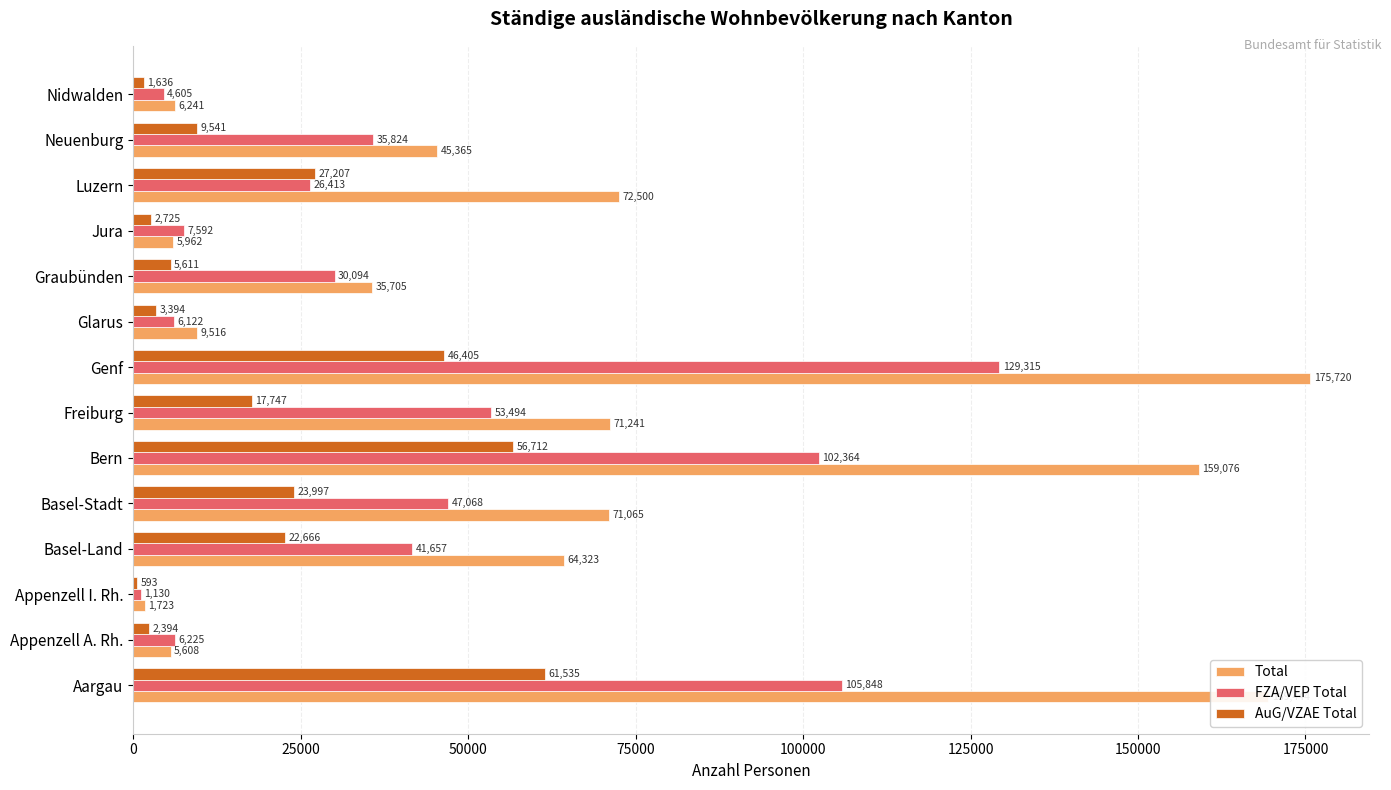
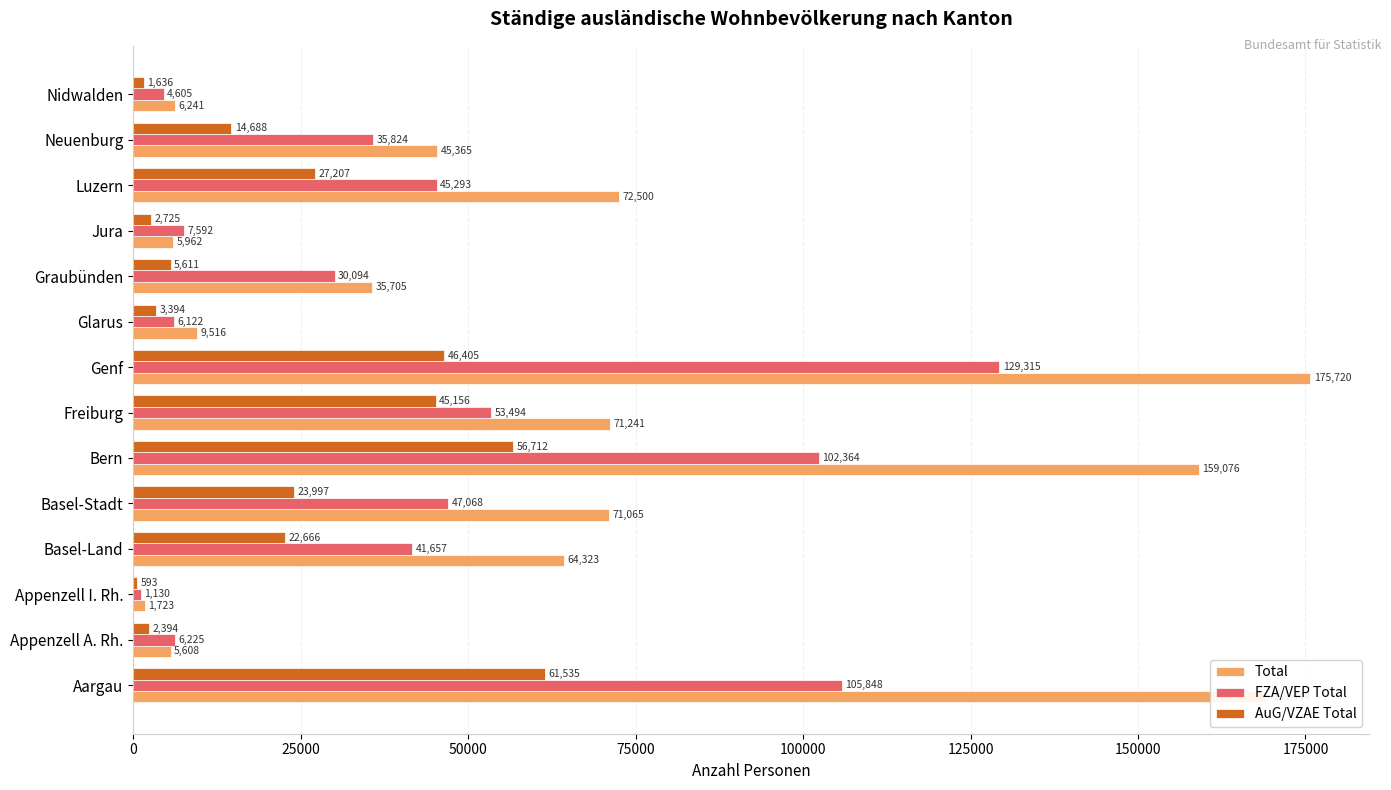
AuG/VZAE Total, Neuenburg: 9,541 -> 14,688
FZA/VEP Total, Luzern: 26,413 -> 45,293
AuG/VZAE Total, Freiburg: 17,747 -> 45,156
